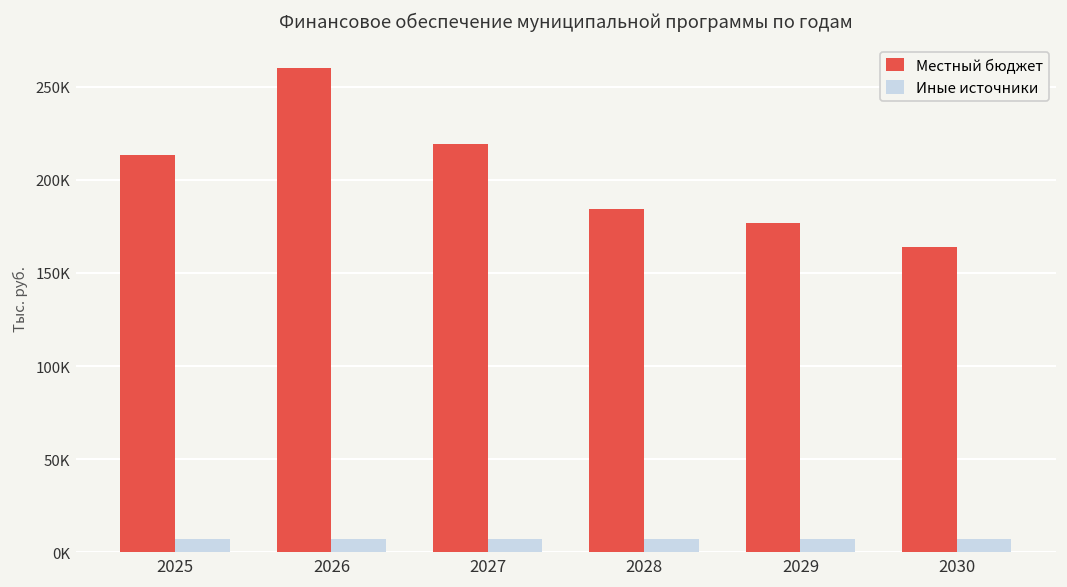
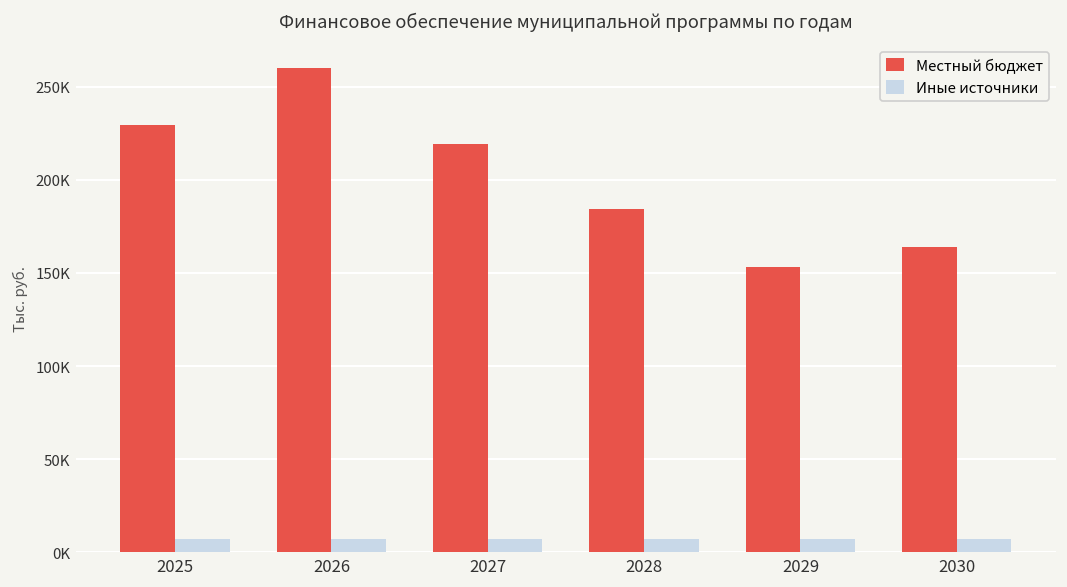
Местный бюджет, 2025: 213000 -> 229000
Местный бюджет, 2029: 177000 -> 153000
